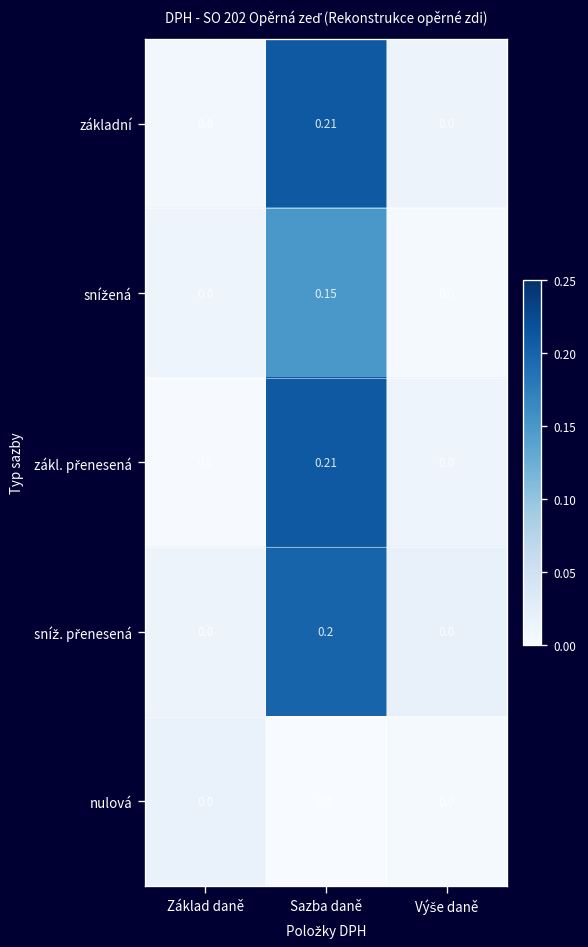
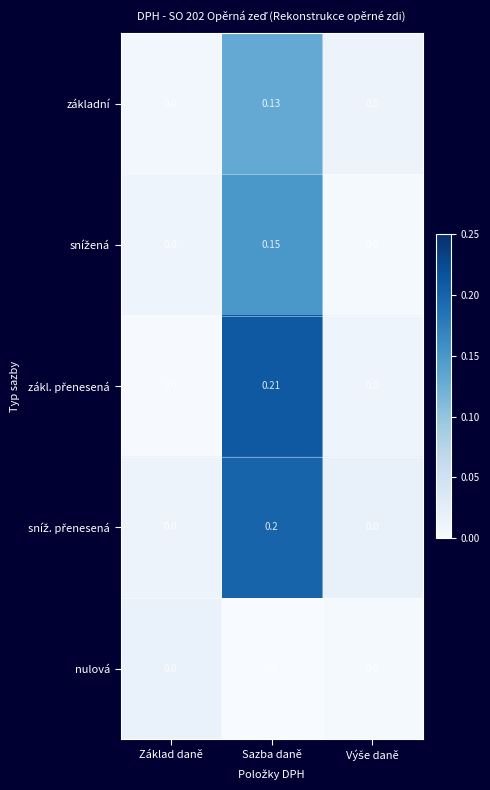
základní, Sazba daně: 0.21 -> 0.13
